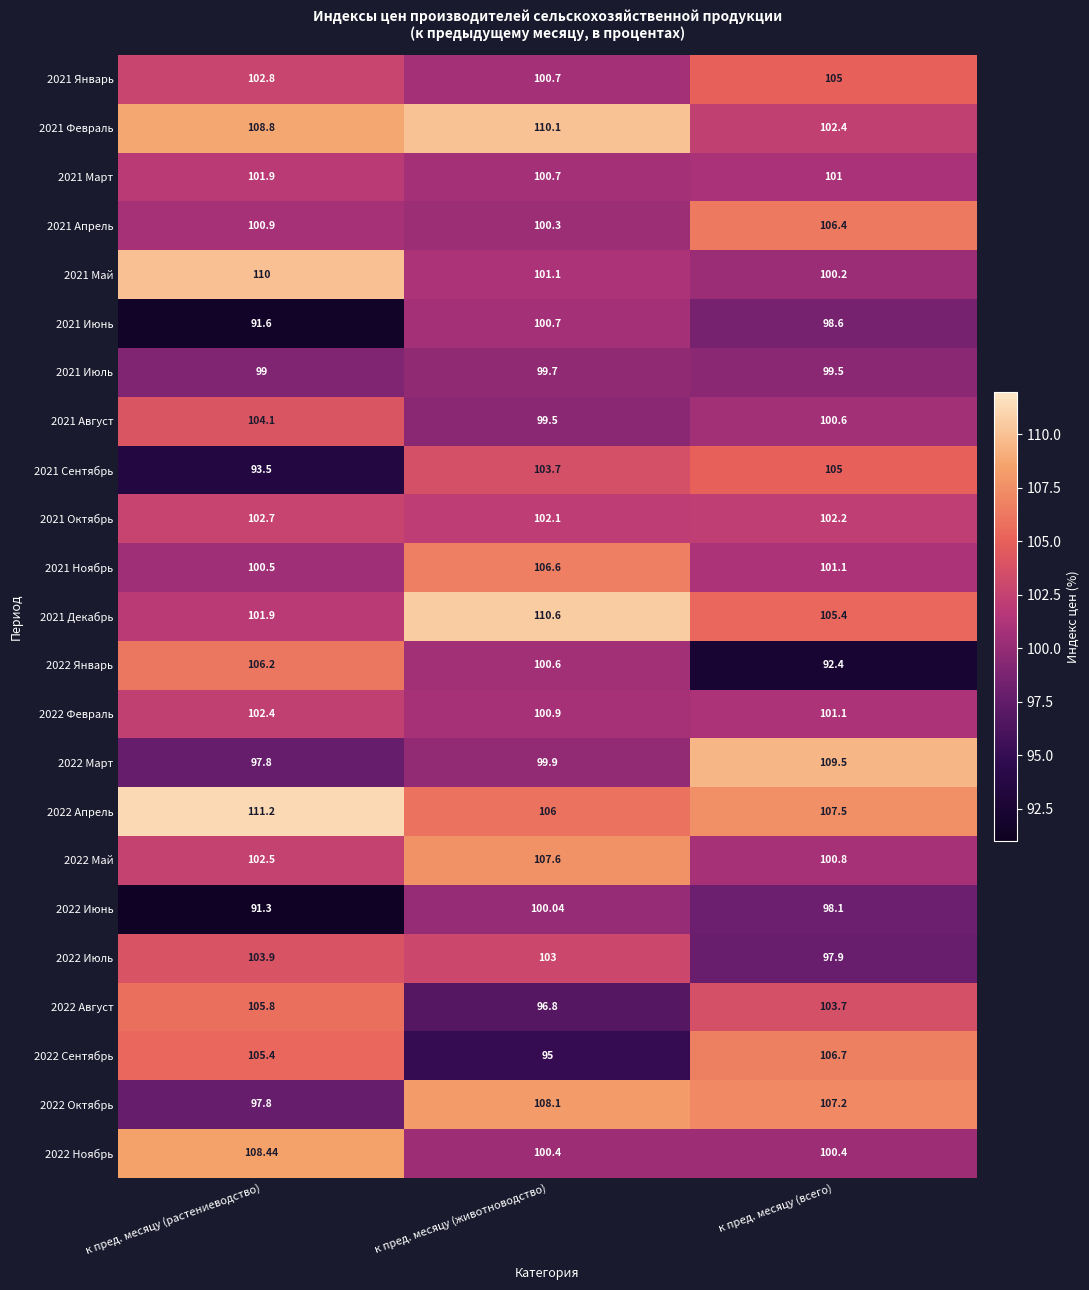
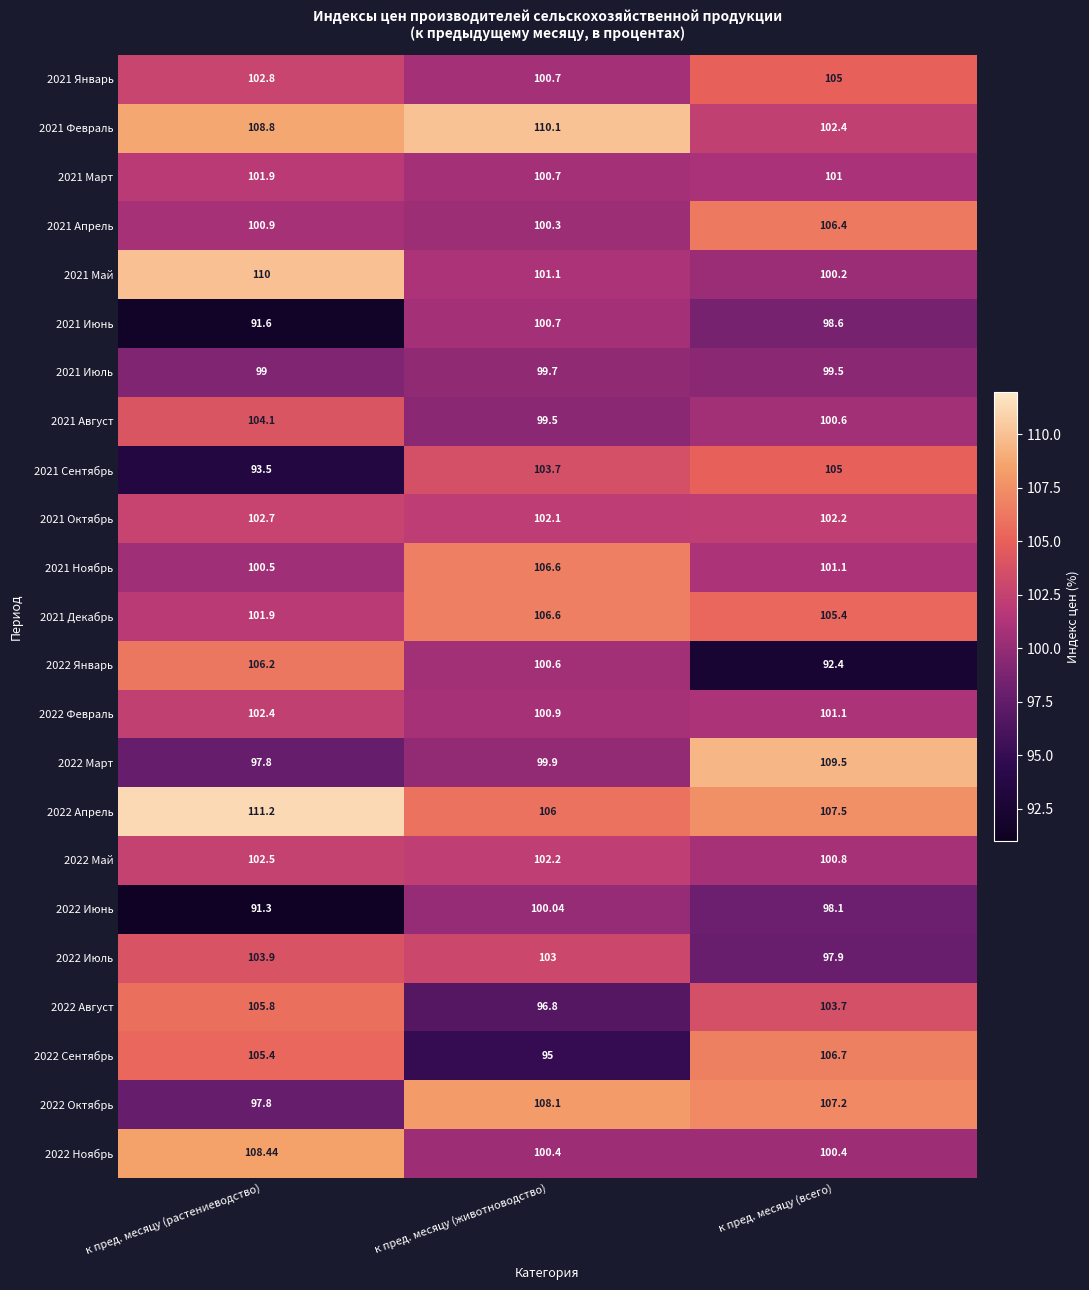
2021 Декабрь, к пред. месяцу (животноводство): 110.6 -> 106.6
2022 Май, к пред. месяцу (животноводство): 107.6 -> 102.2
